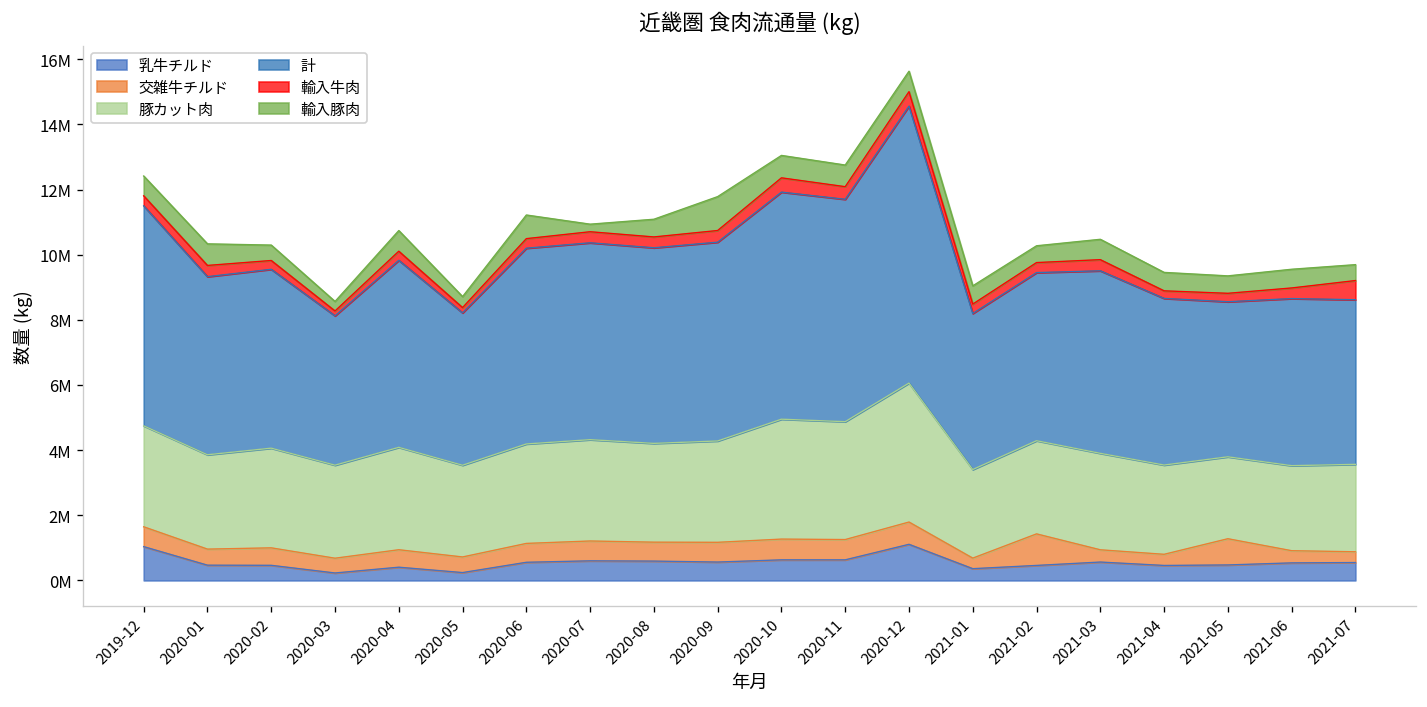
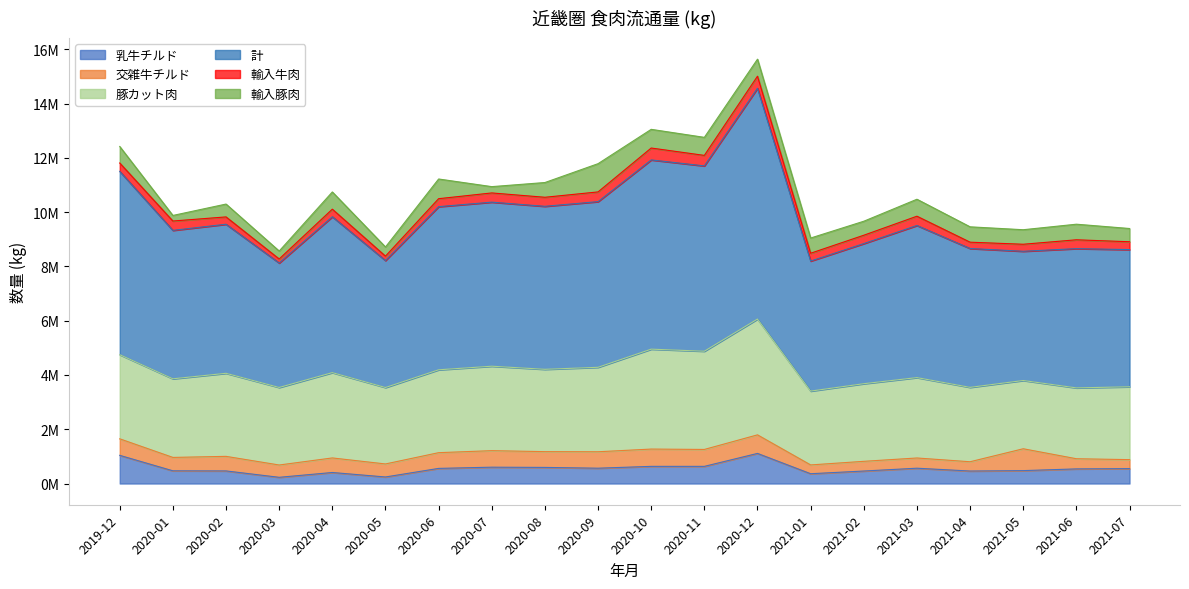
輸入豚肉, 2020-01: 700000 -> 200000
交雑牛チルド, 2021-02: 1000000 -> 400000
輸入牛肉, 2021-07: 600000 -> 300000
